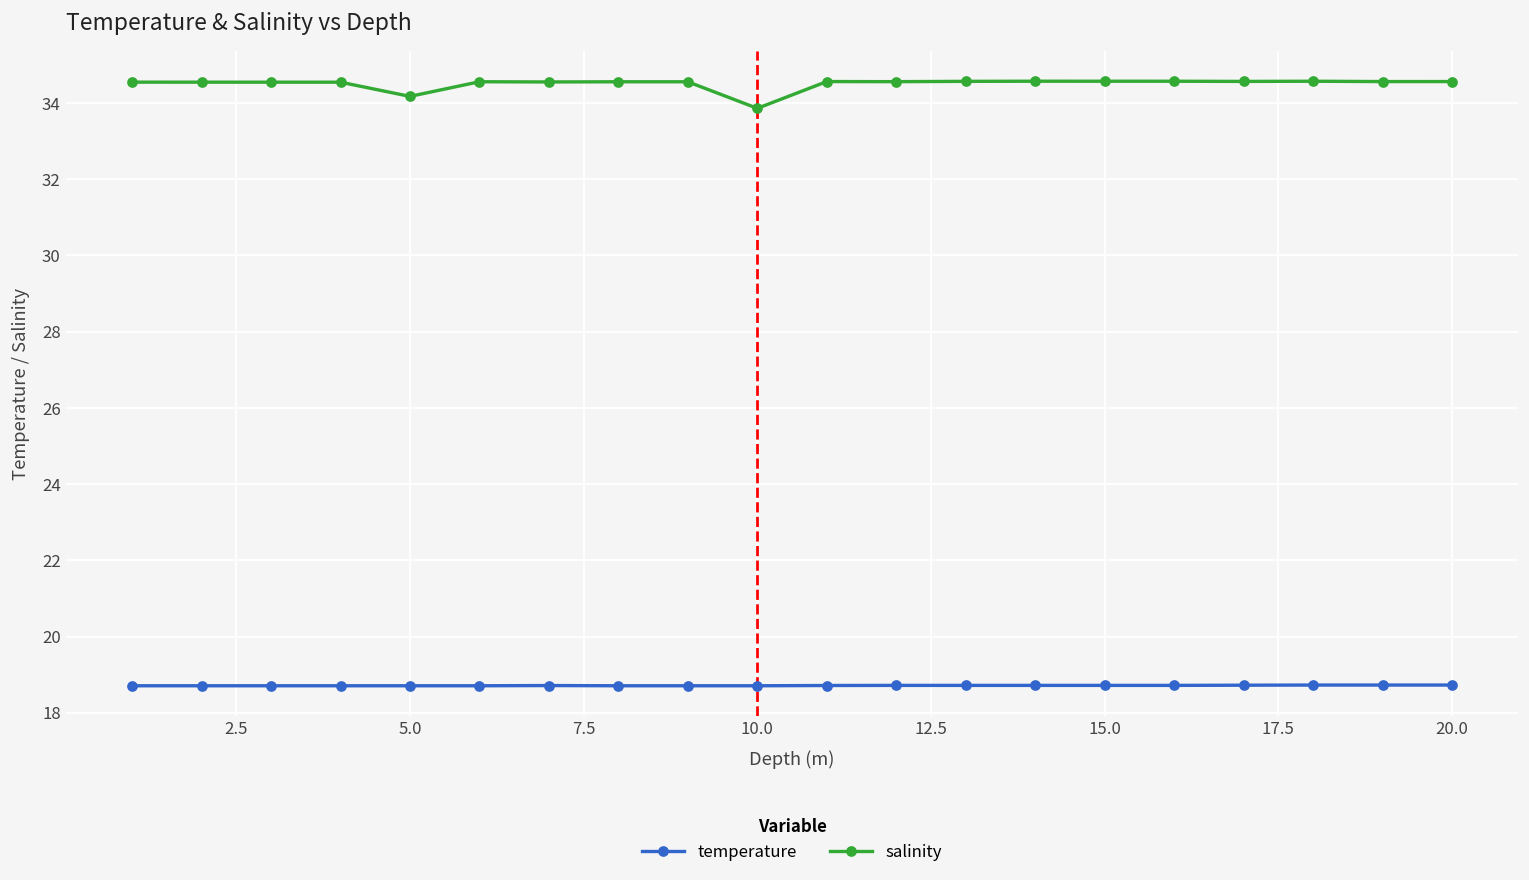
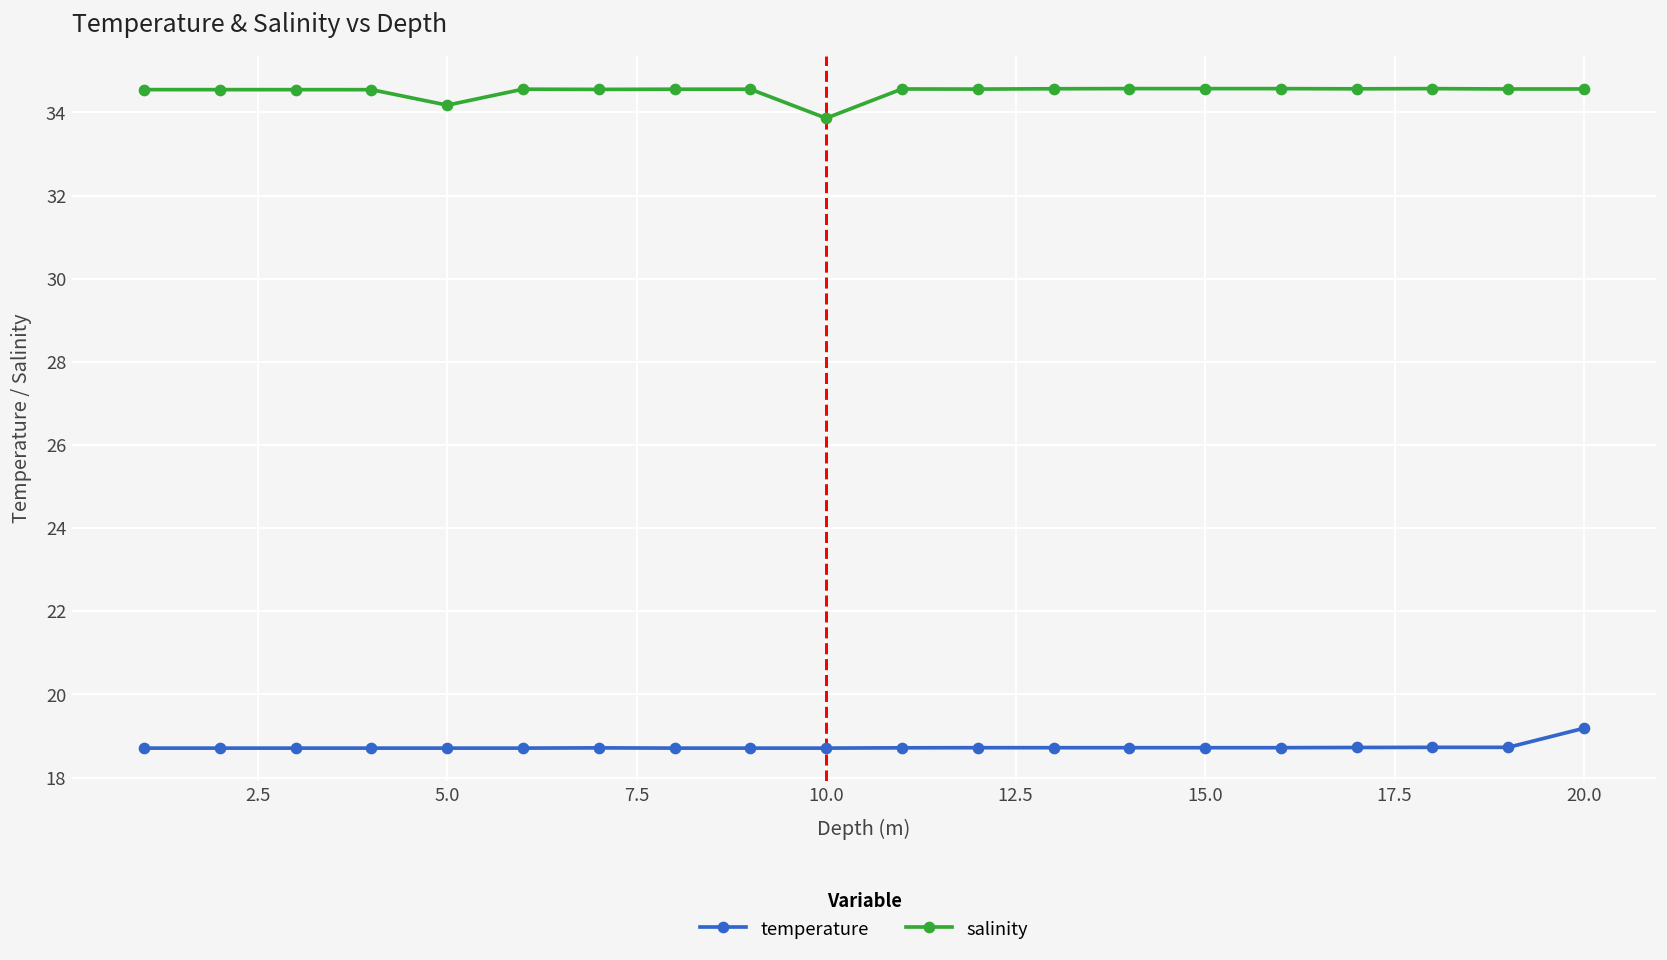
temperature, 20.0: 18.7 -> 19.2
